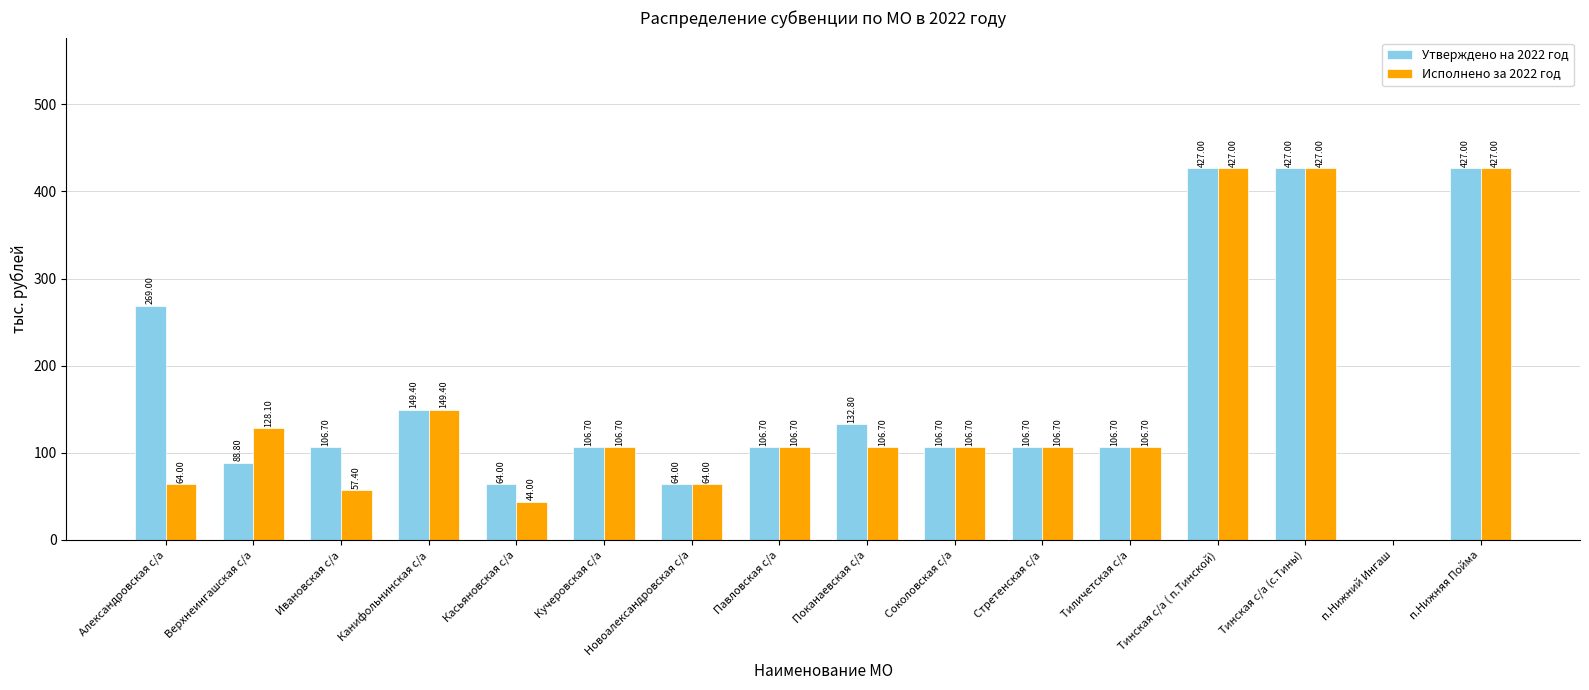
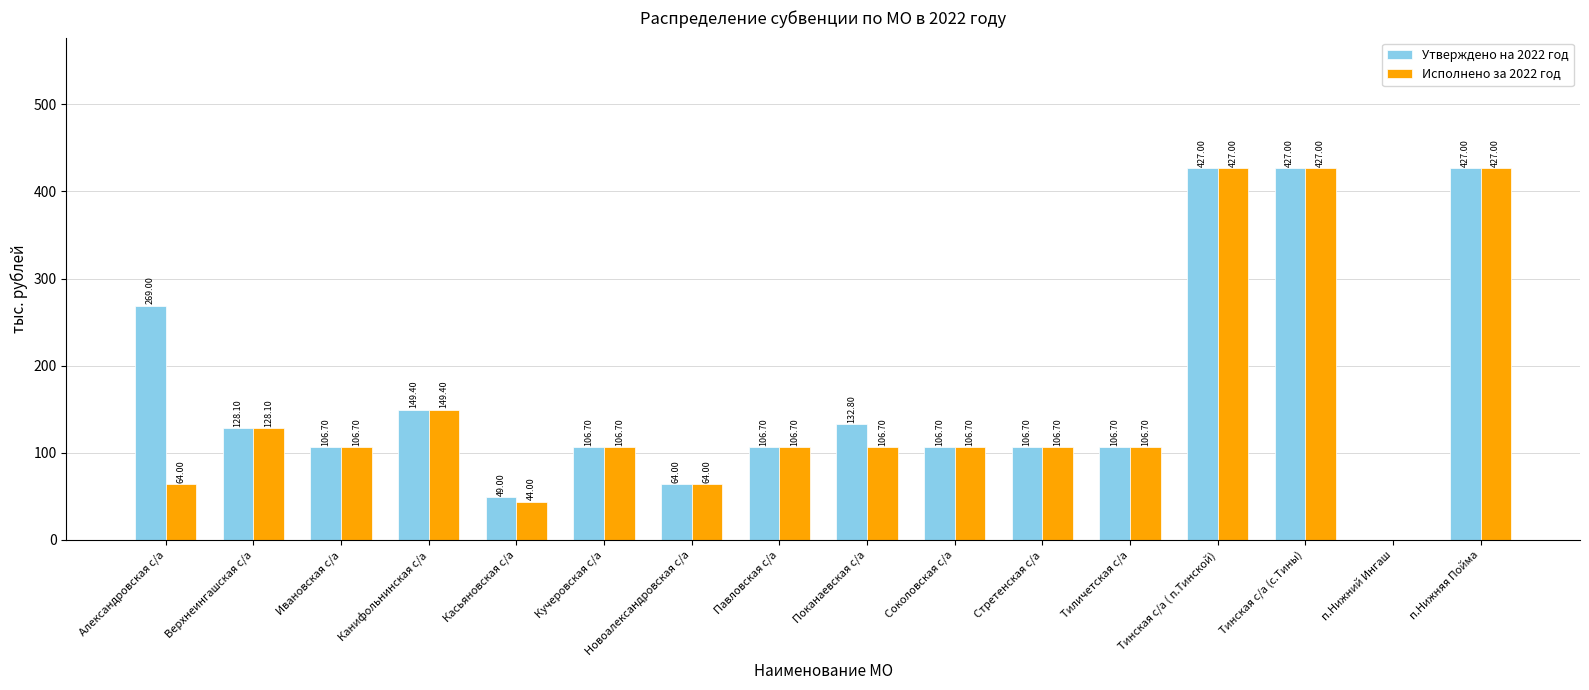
Утверждено на 2022 год, Верхнеингашская с/а: 88.80 -> 128.10
Исполнено за 2022 год, Ивановская с/а: 57.40 -> 106.70
Утверждено на 2022 год, Касьяновская с/а: 64.00 -> 49.00
